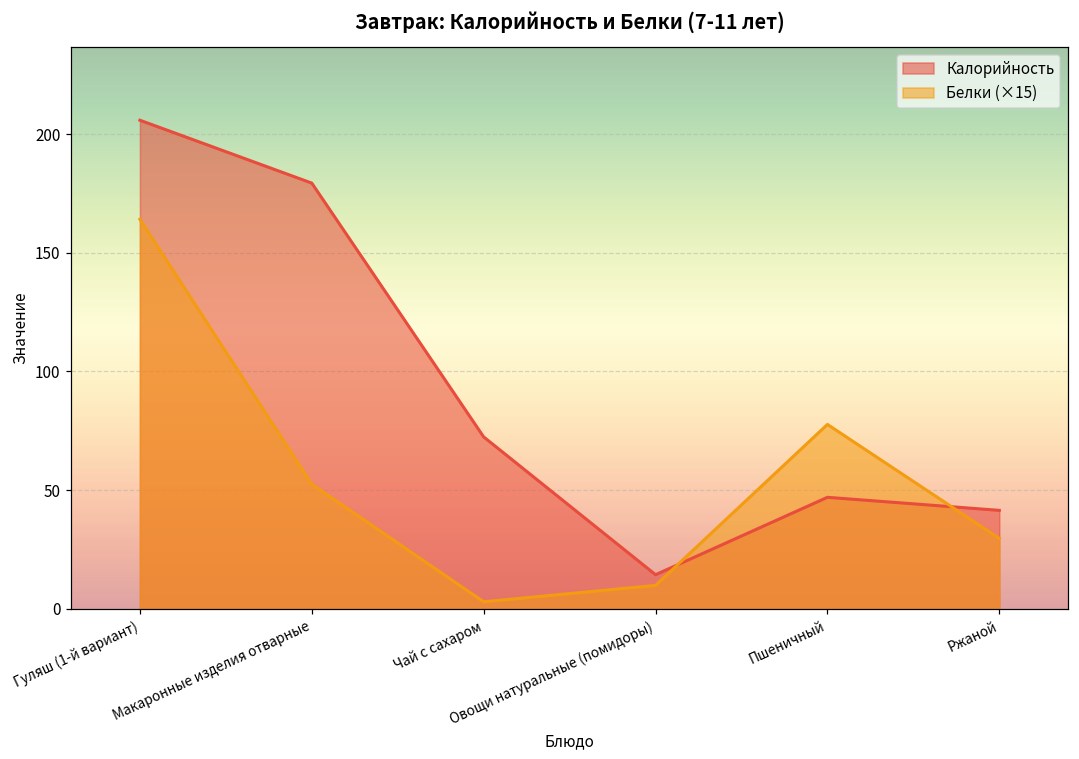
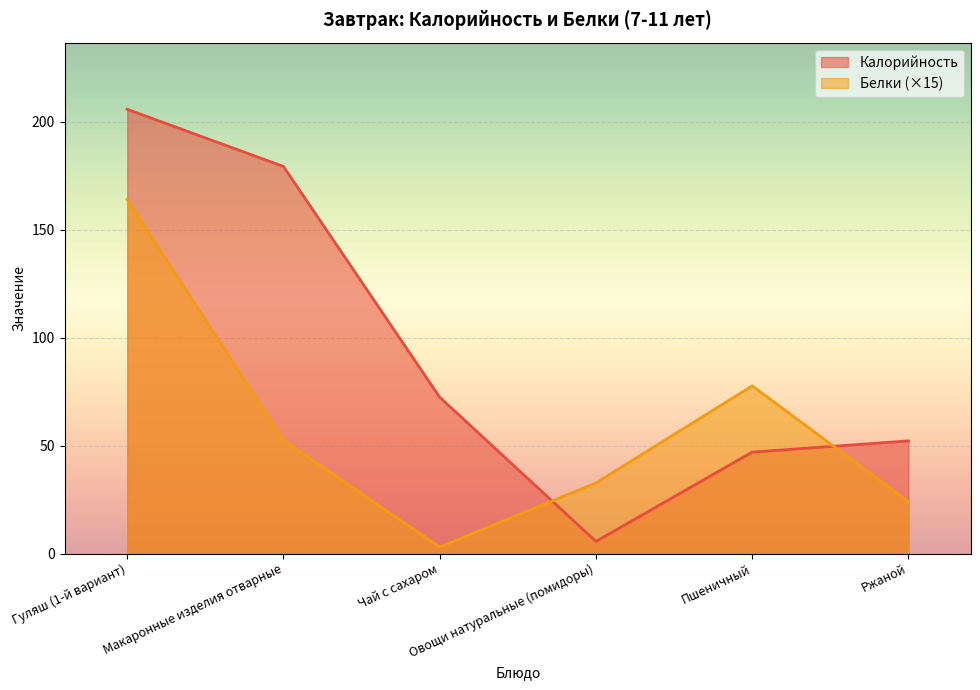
Калорийность, Овощи натуральные (помидоры): 14 -> 6
Белки (×15), Овощи натуральные (помидоры): 10 -> 33
Калорийность, Ржаной: 42 -> 52
Белки (×15), Ржаной: 30 -> 24
